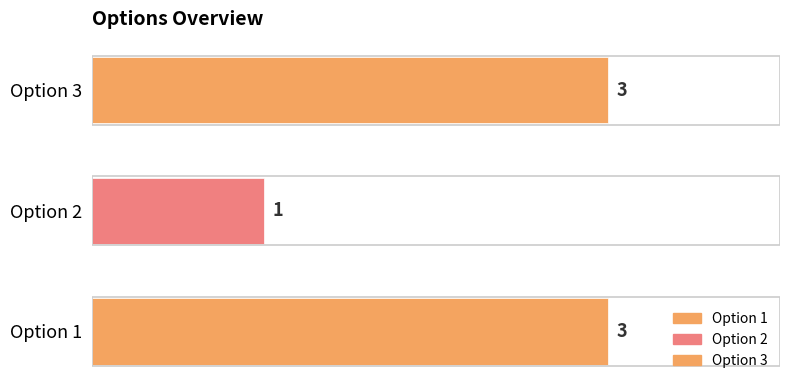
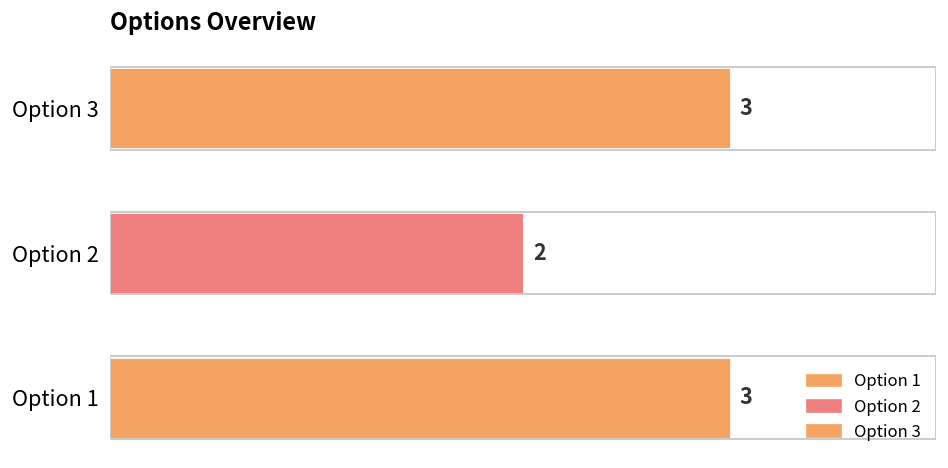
Option 2: 1 -> 2
